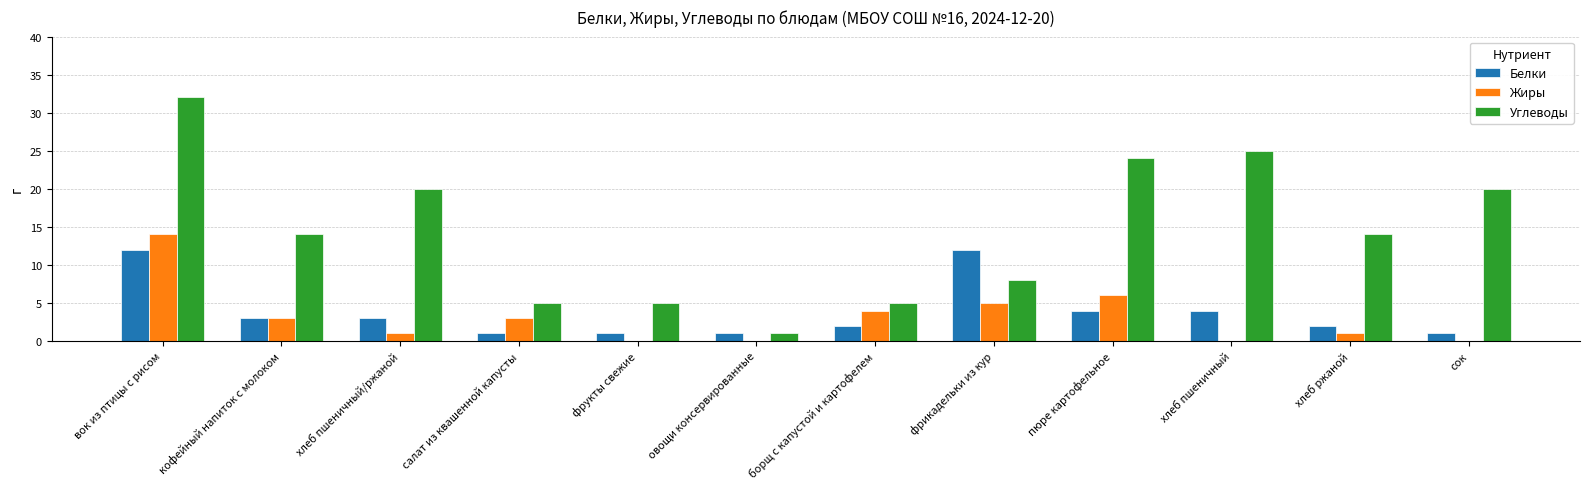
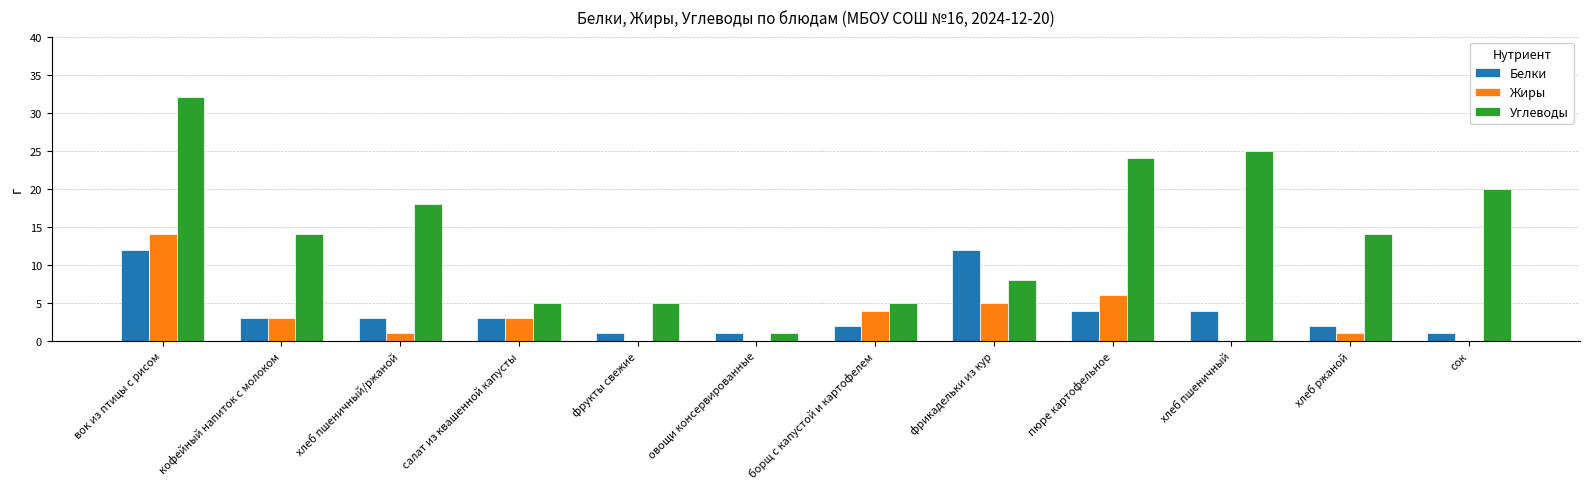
Углеводы, хлеб пшеничный/ржаной: 20 -> 18
Белки, салат из квашенной капусты: 1 -> 3
